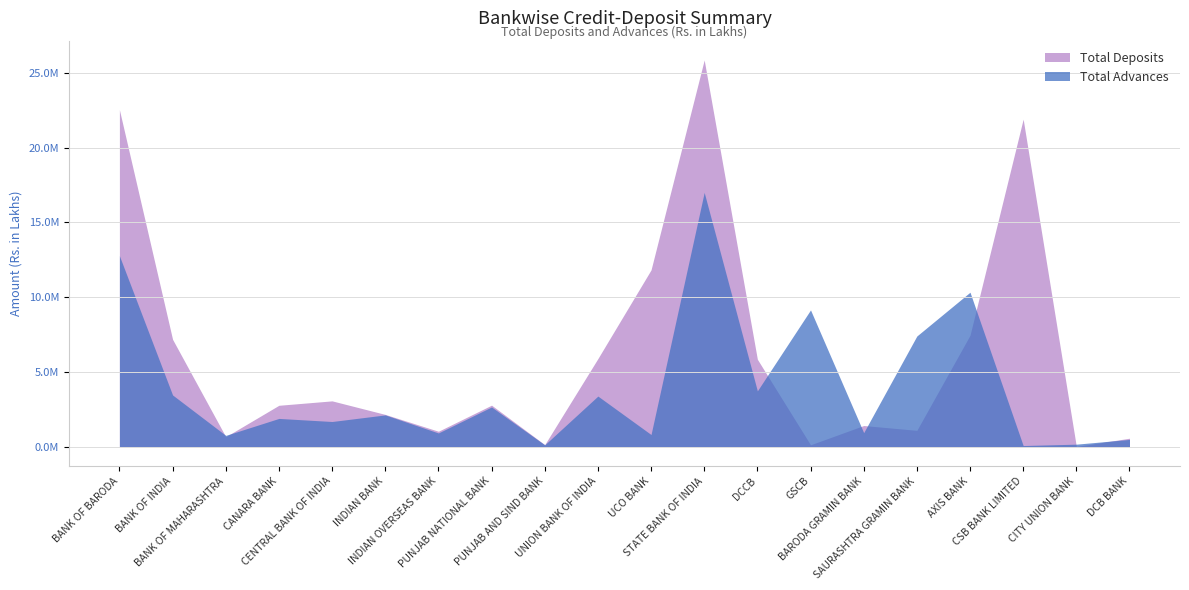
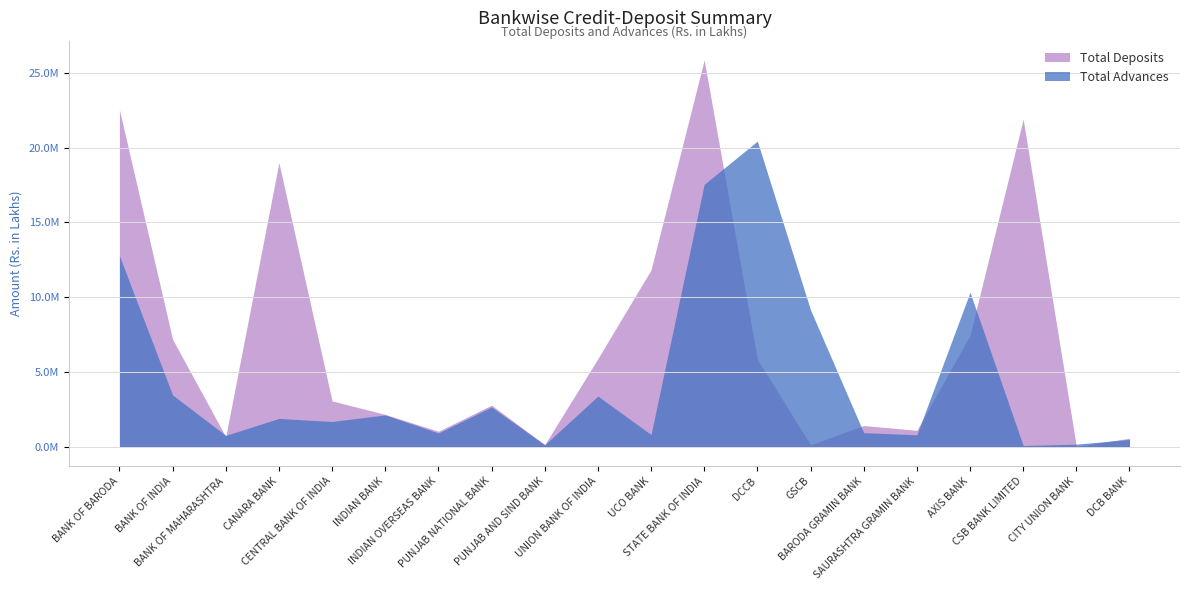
Total Deposits, CANARA BANK: 2800000 -> 19000000
Total Advances, STATE BANK OF INDIA: 17000000 -> 17500000
Total Advances, DCCB: 3700000 -> 20400000
Total Advances, SAURASHTRA GRAMIN BANK: 7400000 -> 800000
